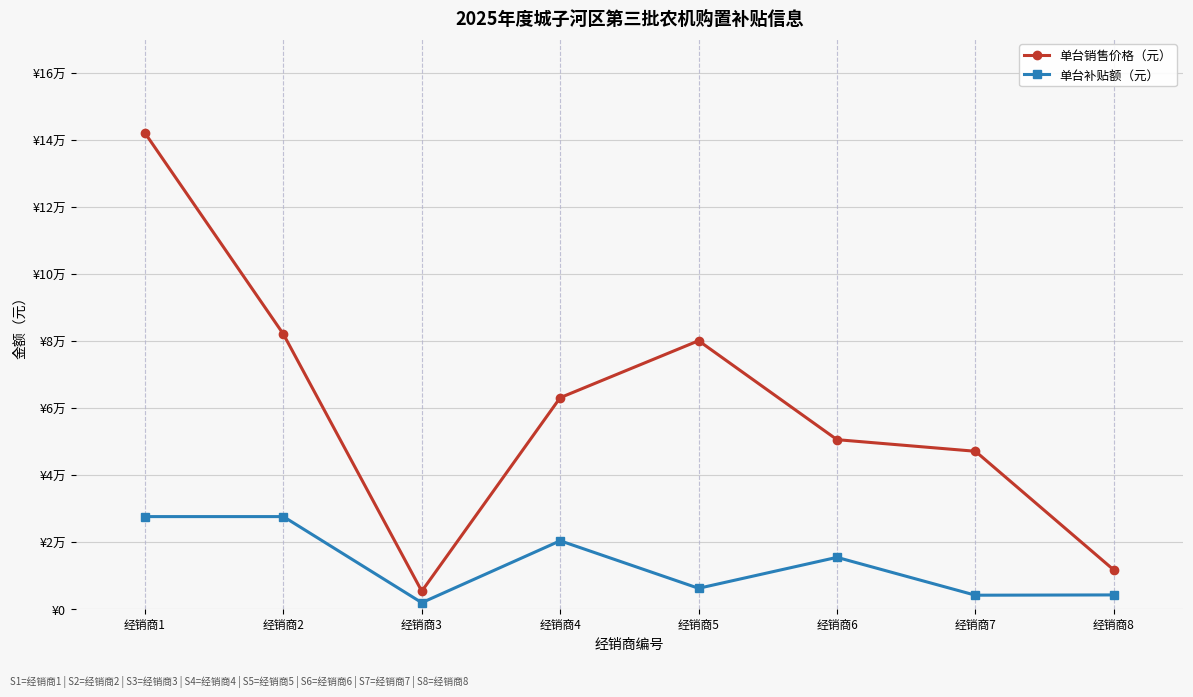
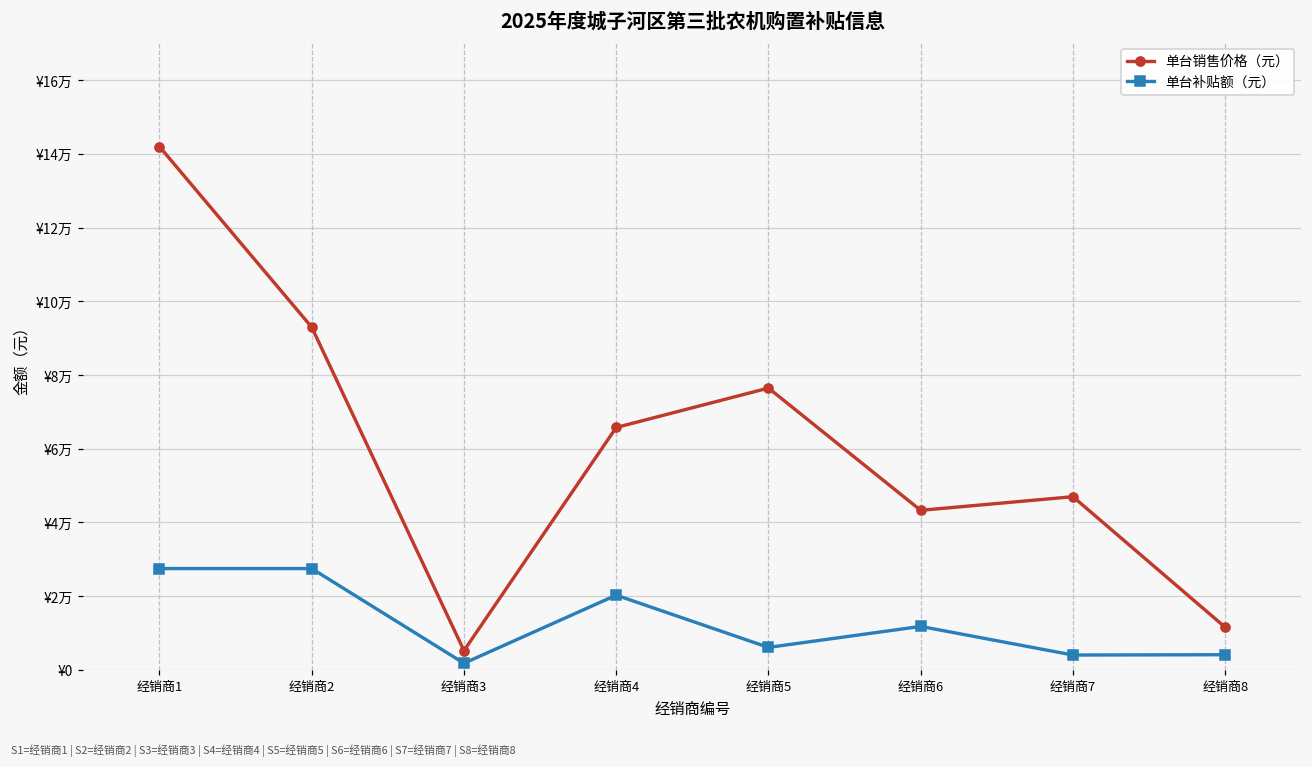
单台销售价格（元）, 经销商2: ¥8.2万 -> ¥9.3万
单台销售价格（元）, 经销商4: ¥6.3万 -> ¥6.6万
单台销售价格（元）, 经销商5: ¥8.0万 -> ¥7.6万
单台销售价格（元）, 经销商6: ¥5.0万 -> ¥4.3万
单台补贴额（元）, 经销商6: ¥1.5万 -> ¥1.2万
